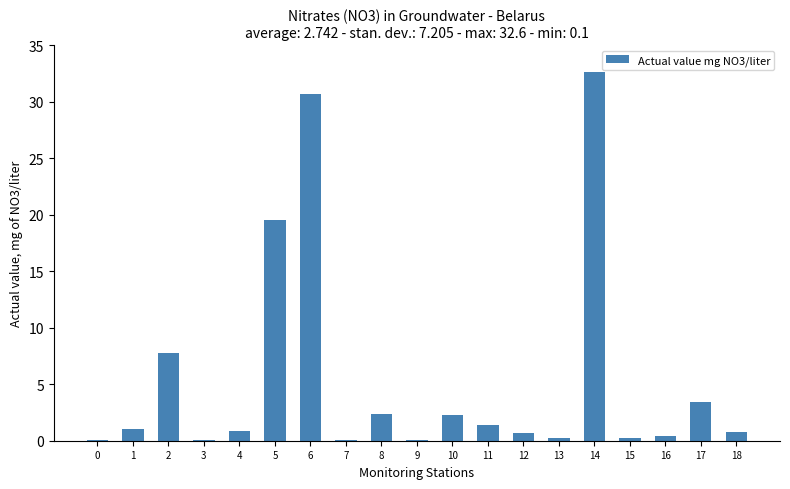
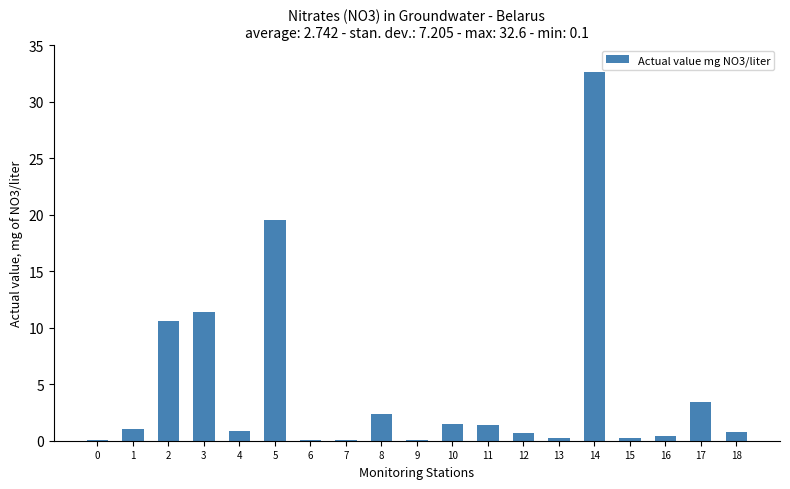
2: 7.8 -> 10.6
3: 0.1 -> 11.4
6: 30.7 -> 0.1
10: 2.3 -> 1.5
